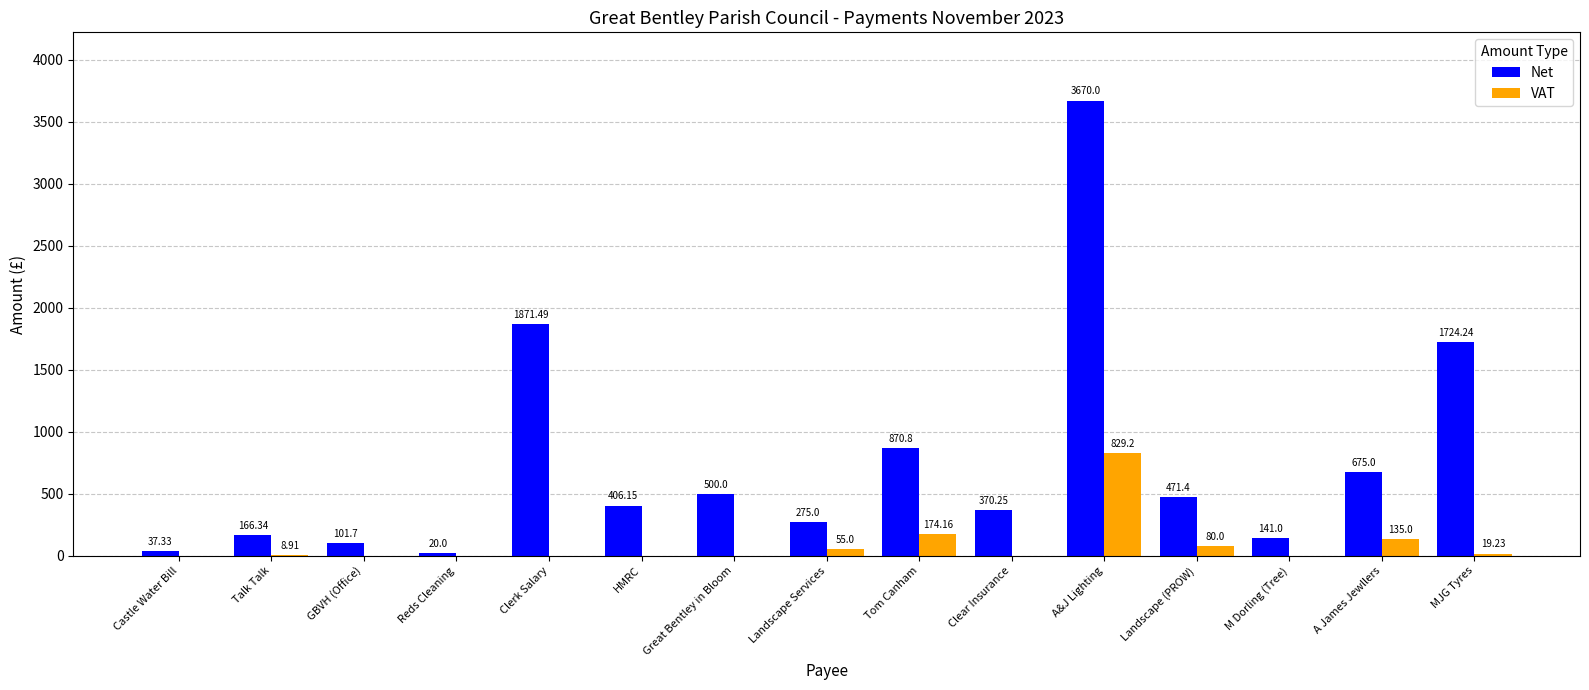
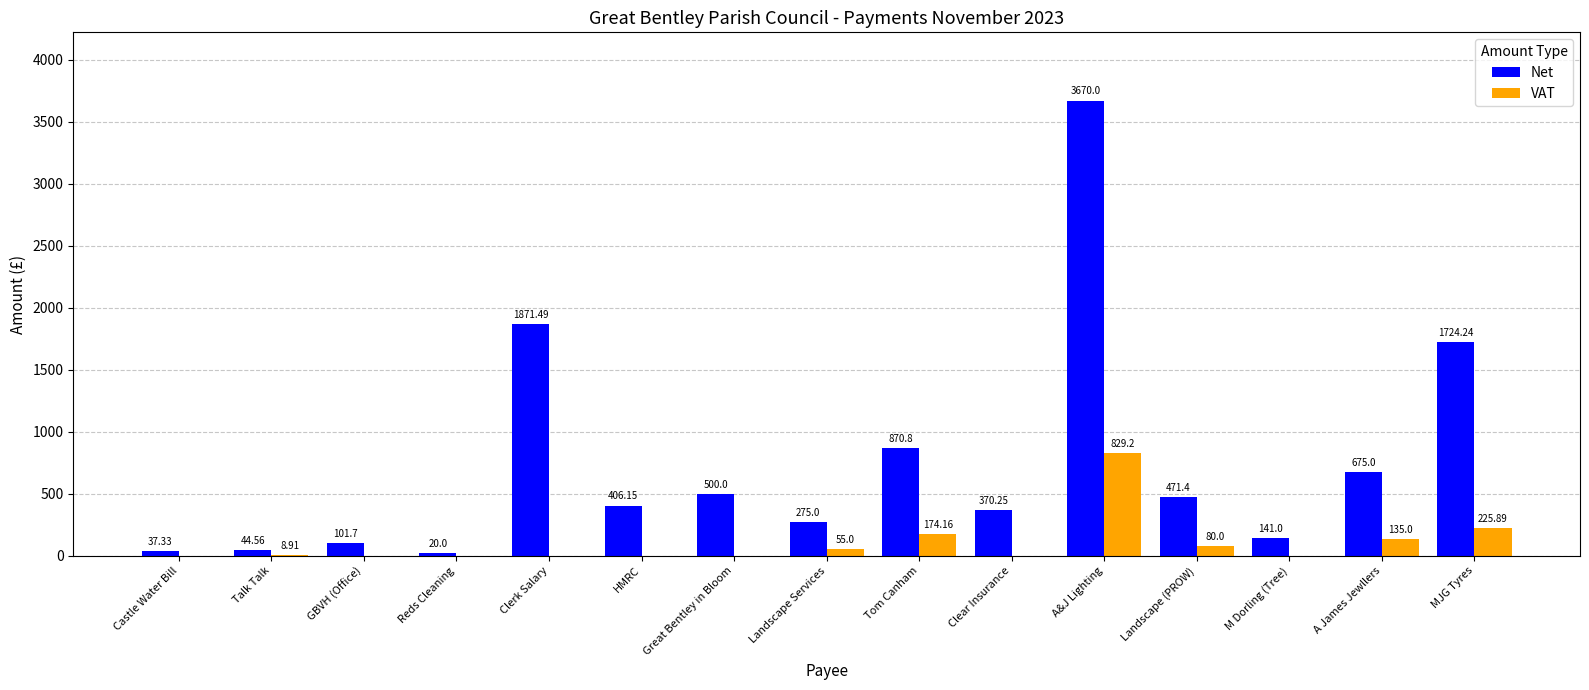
Net, Talk Talk: 166.34 -> 44.56
VAT, MJG Tyres: 19.23 -> 225.89
